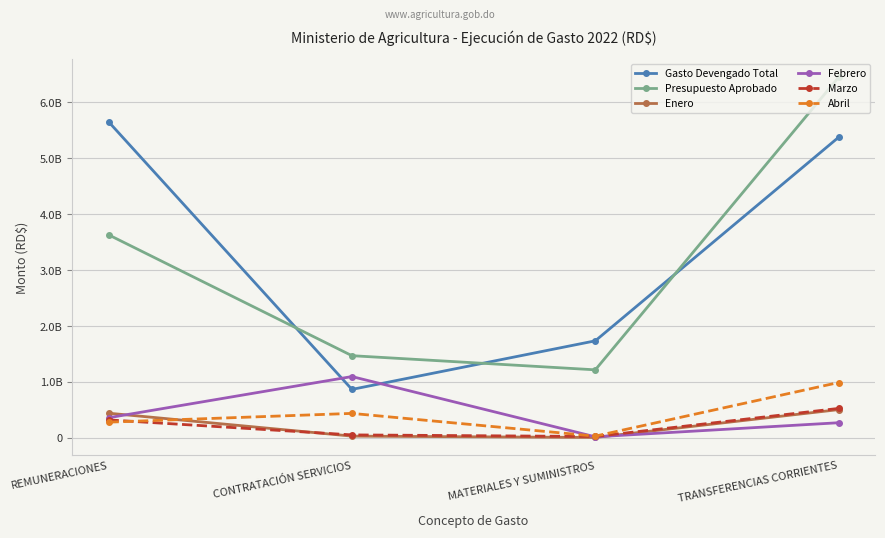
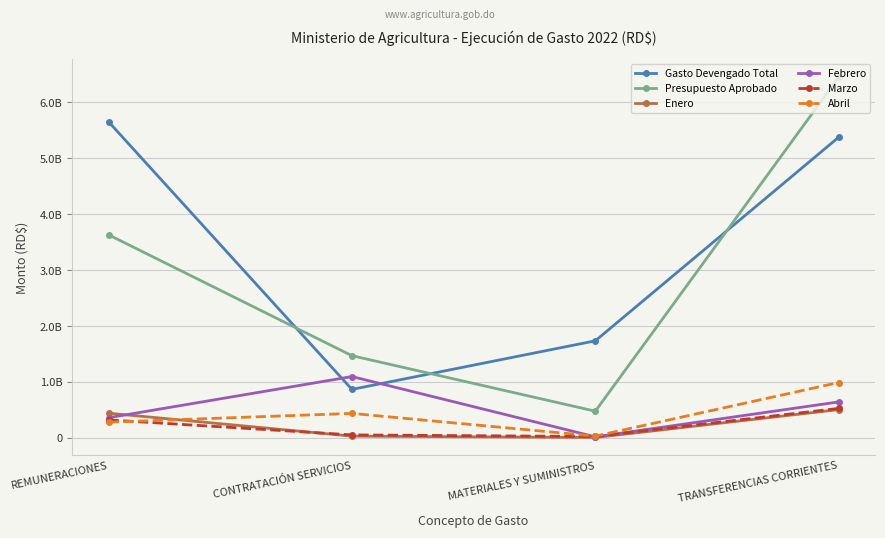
Presupuesto Aprobado, MATERIALES Y SUMINISTROS: 1200000000 -> 500000000
Febrero, TRANSFERENCIAS CORRIENTES: 300000000 -> 600000000
